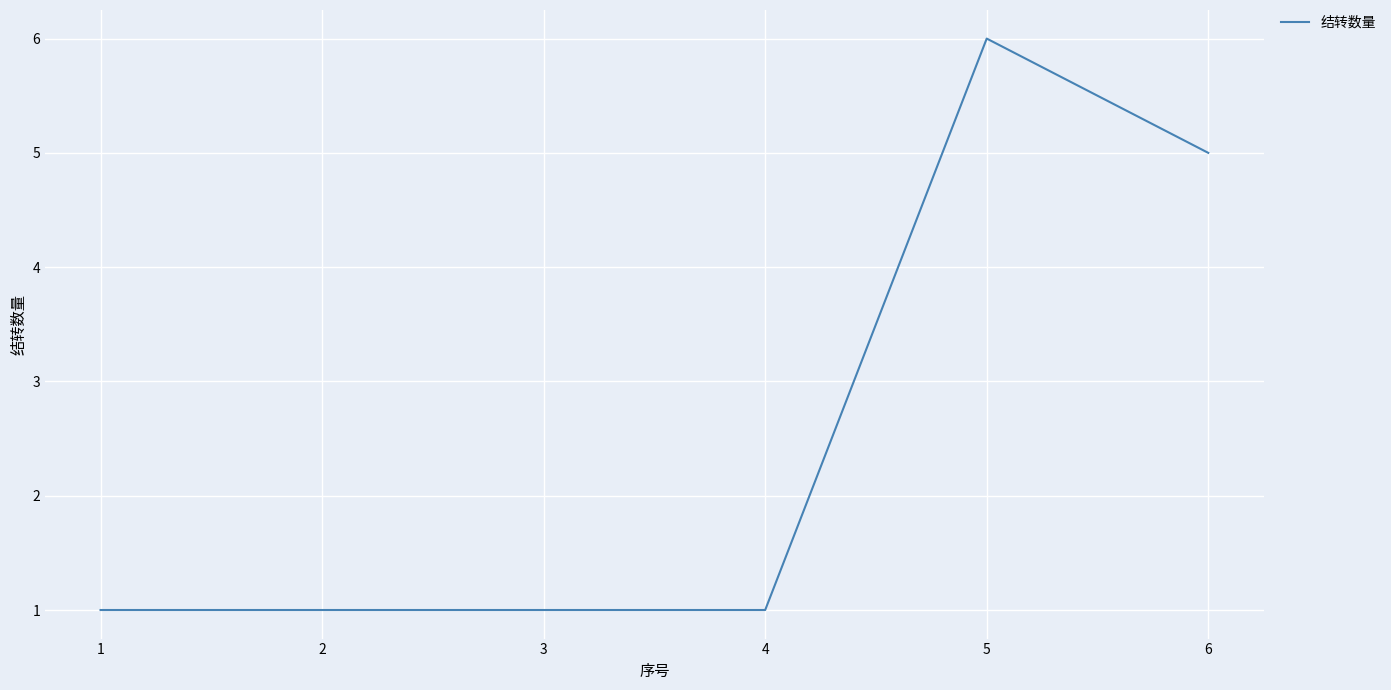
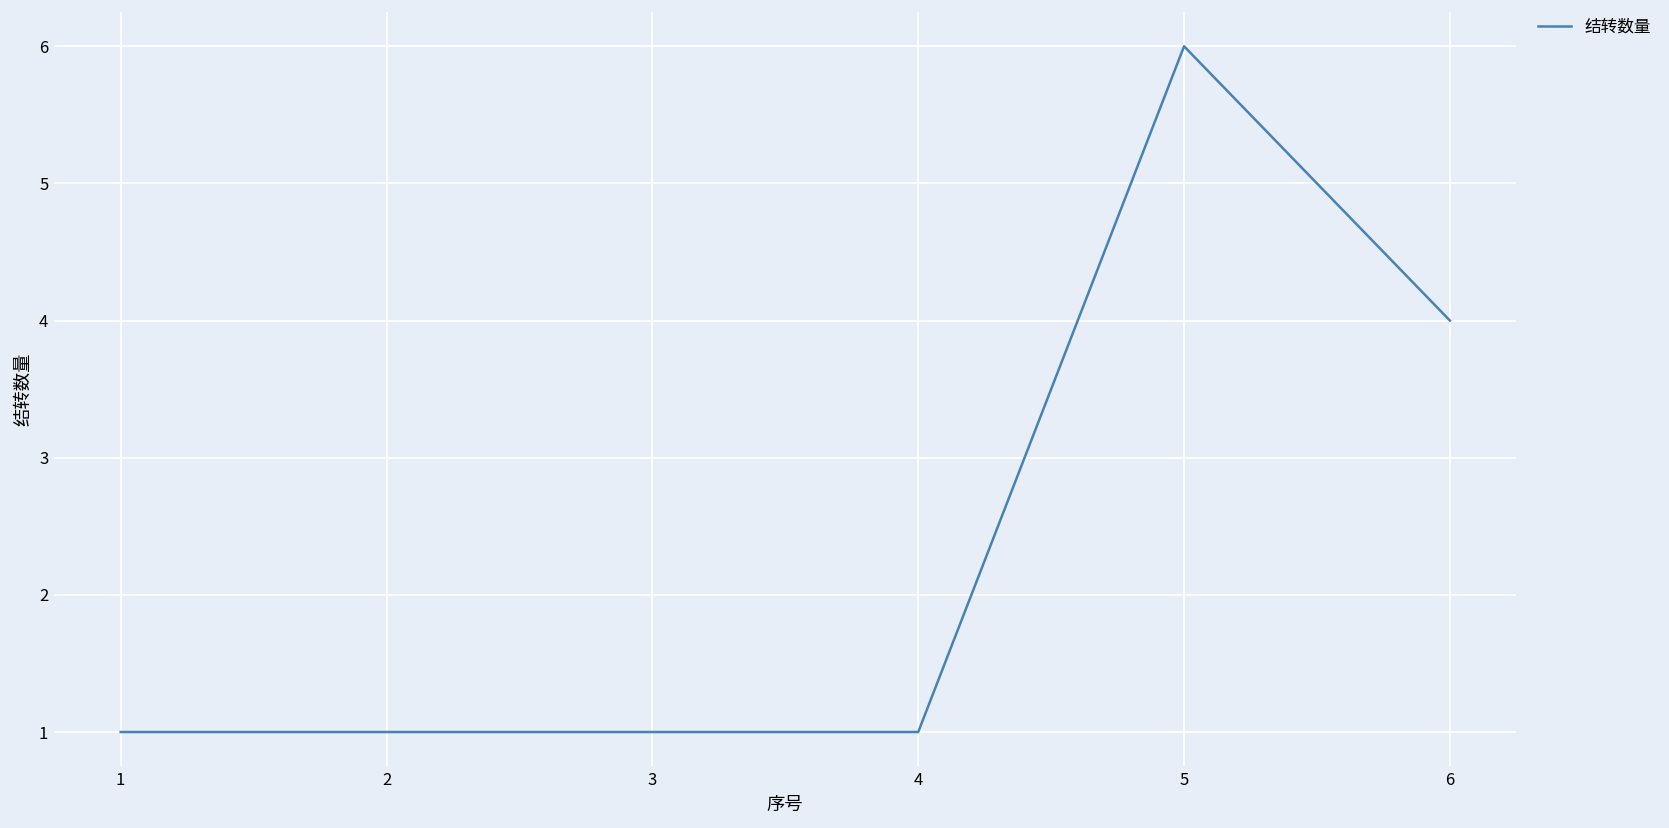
6: 5 -> 4
